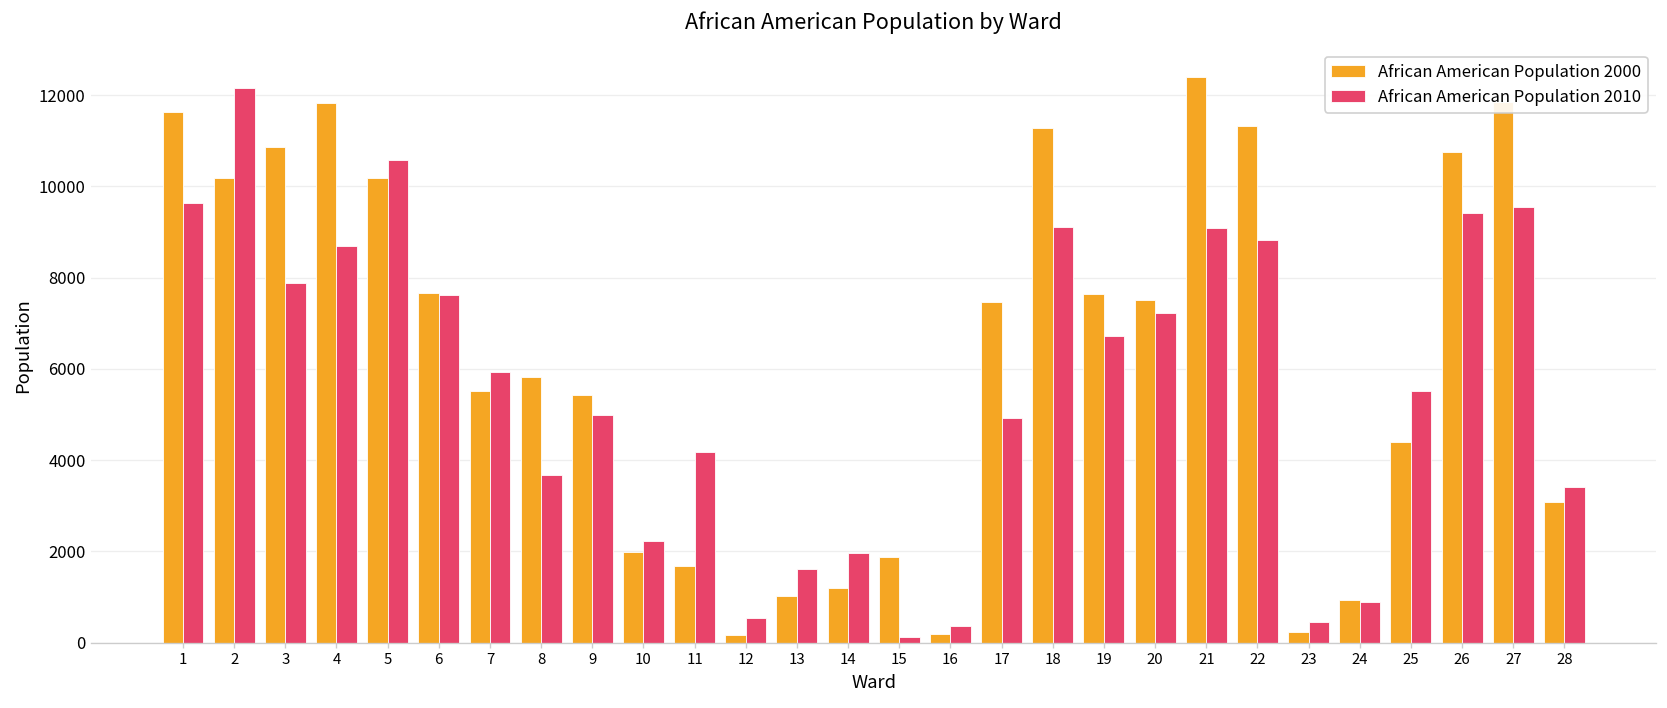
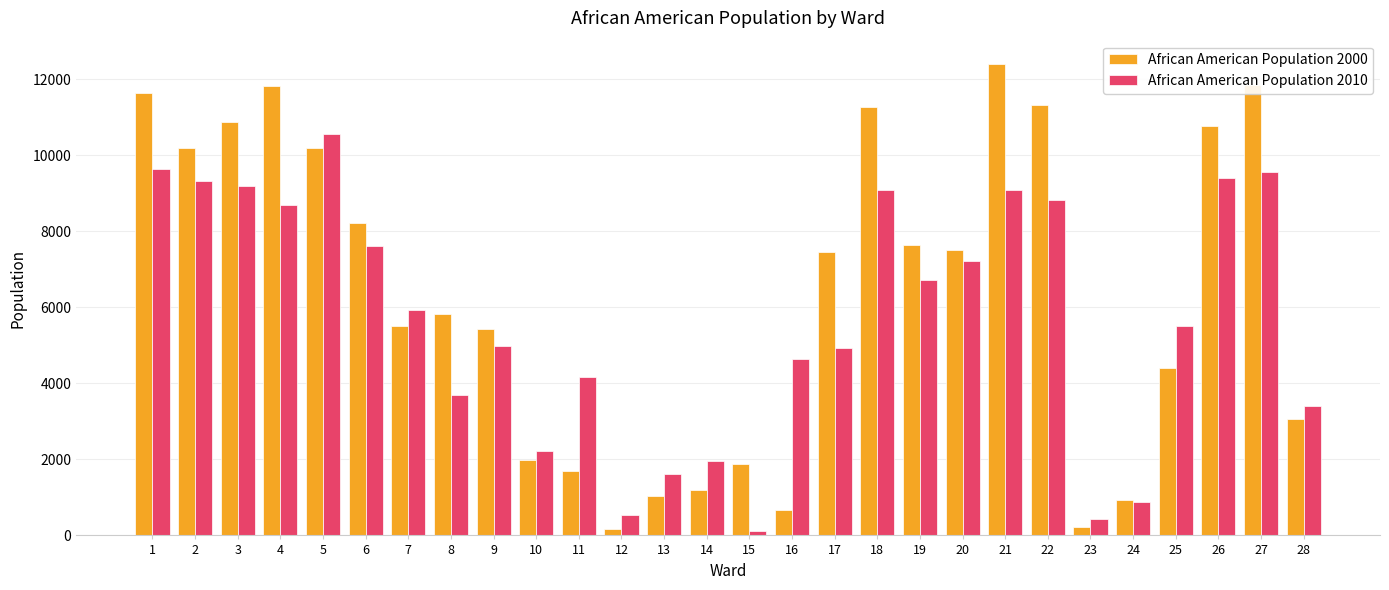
African American Population 2010, 2: 12200 -> 9300
African American Population 2010, 3: 7900 -> 9200
African American Population 2000, 6: 7700 -> 8200
African American Population 2000, 16: 200 -> 700
African American Population 2010, 16: 400 -> 4600
